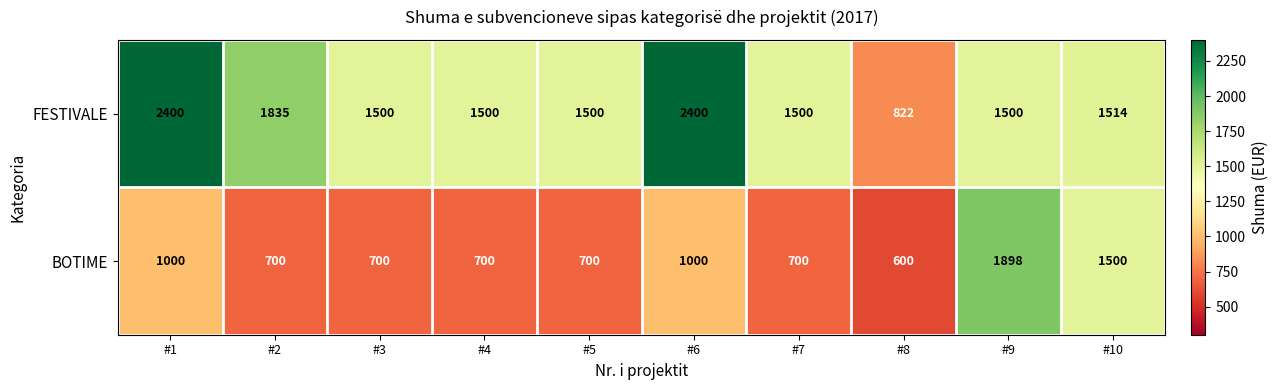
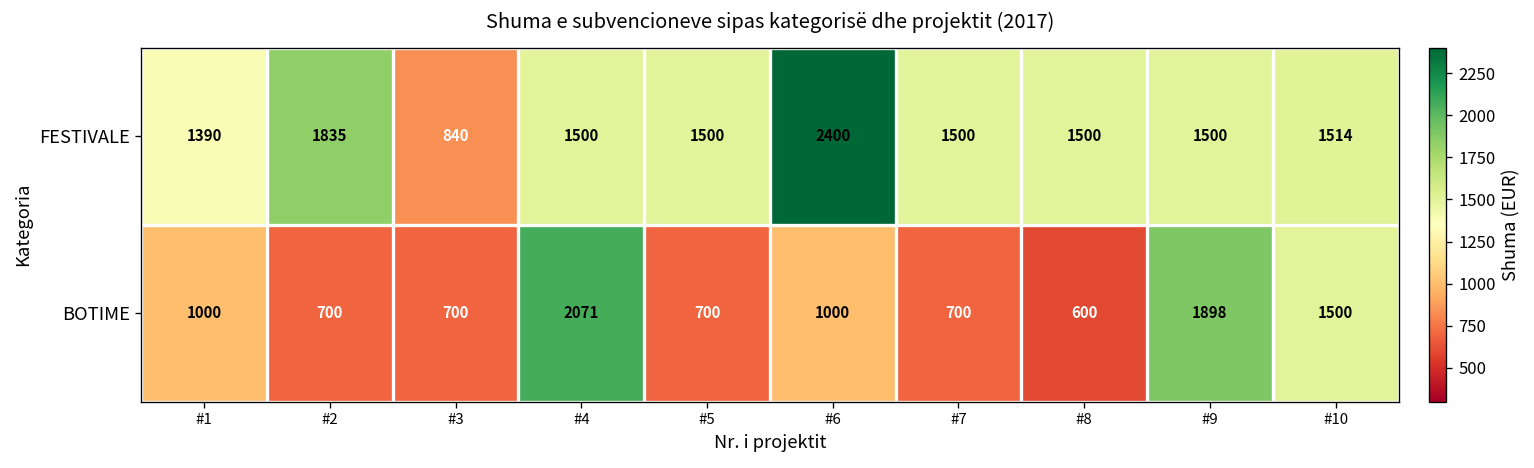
FESTIVALE, #1: 2400 -> 1390
FESTIVALE, #3: 1500 -> 840
FESTIVALE, #8: 822 -> 1500
BOTIME, #4: 700 -> 2071
